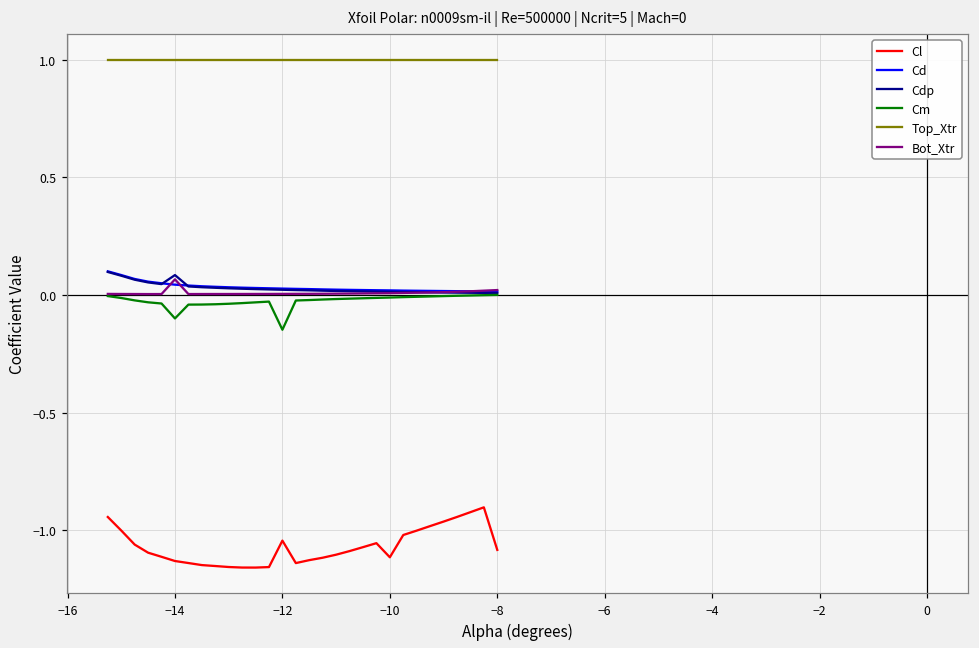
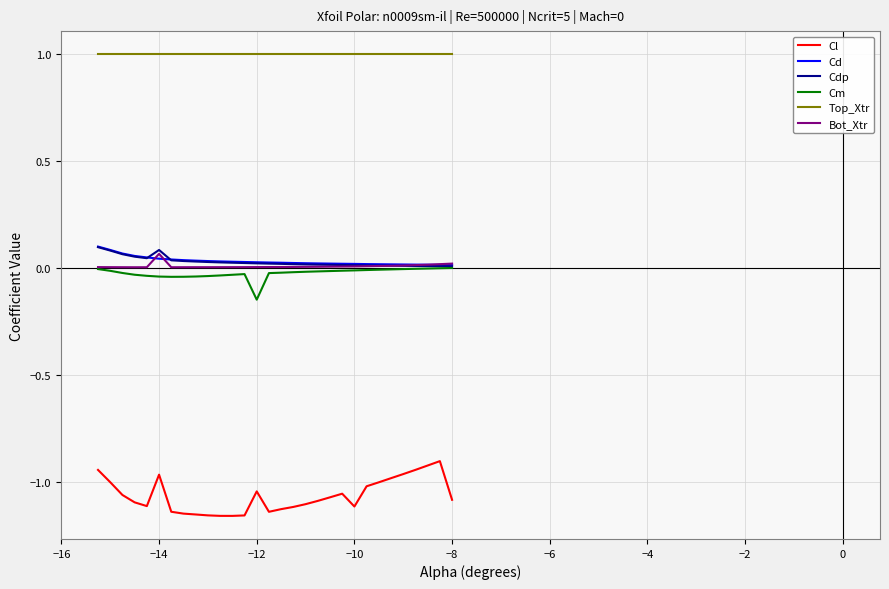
Cl, −14: -1.13 -> -0.97
Cm, −14: -0.10 -> -0.04
